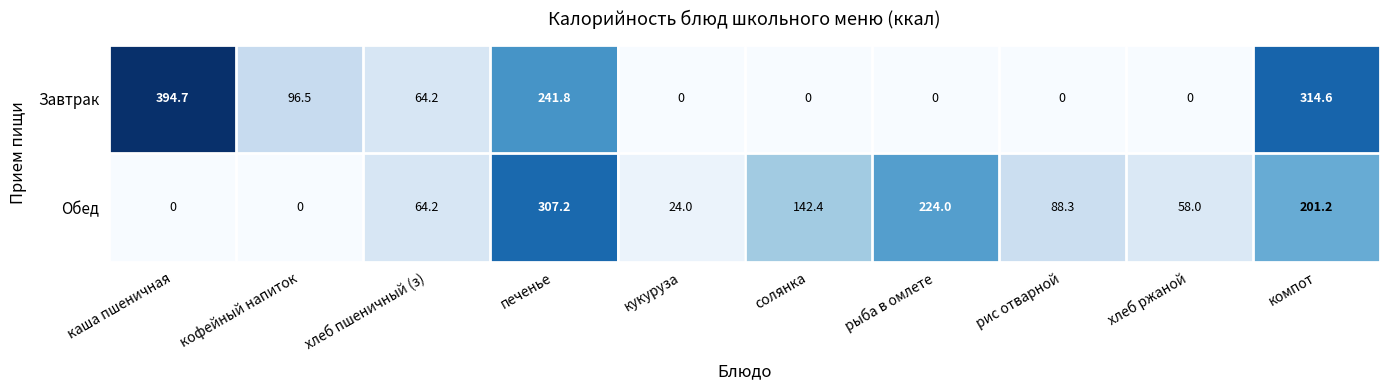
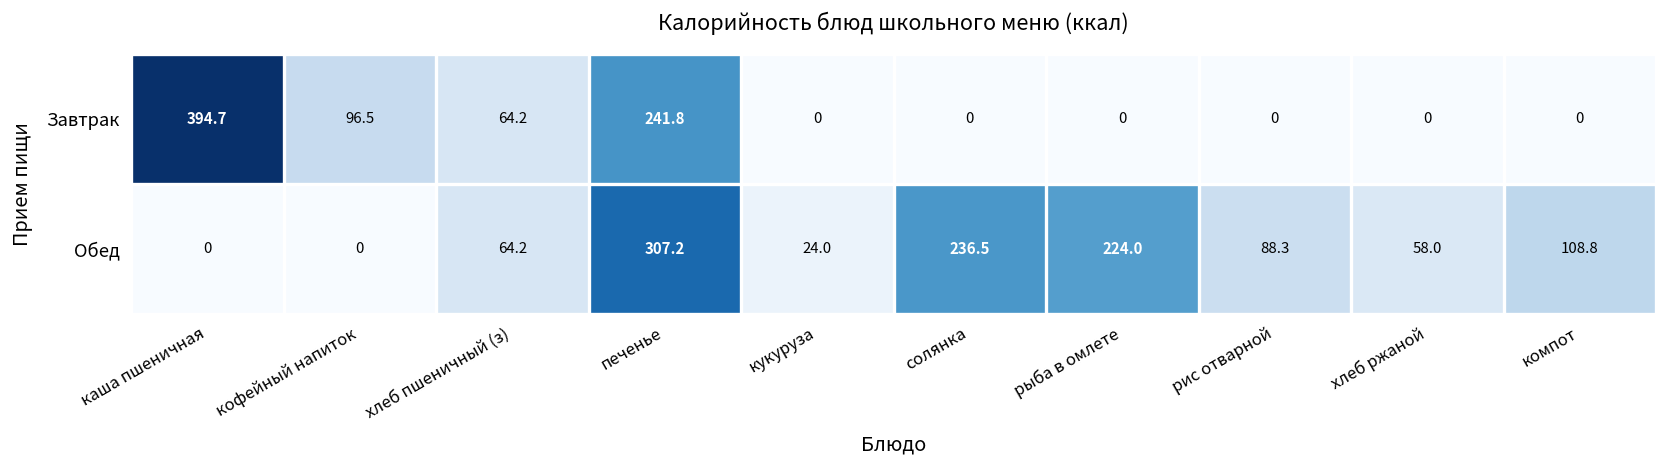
Завтрак, компот: 314.6 -> 0
Обед, солянка: 142.4 -> 236.5
Обед, компот: 201.2 -> 108.8
